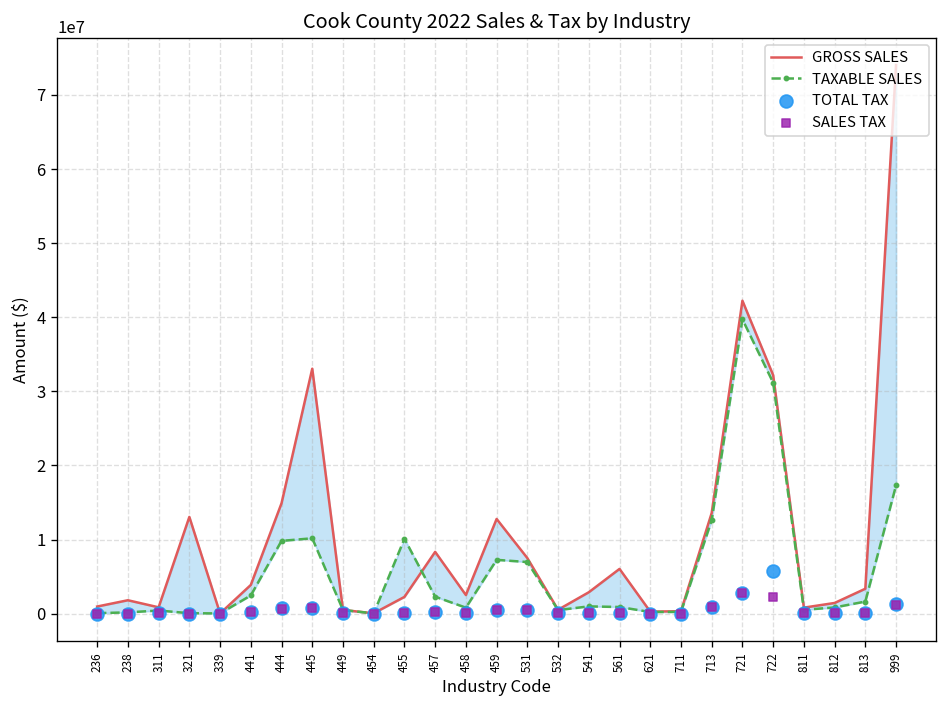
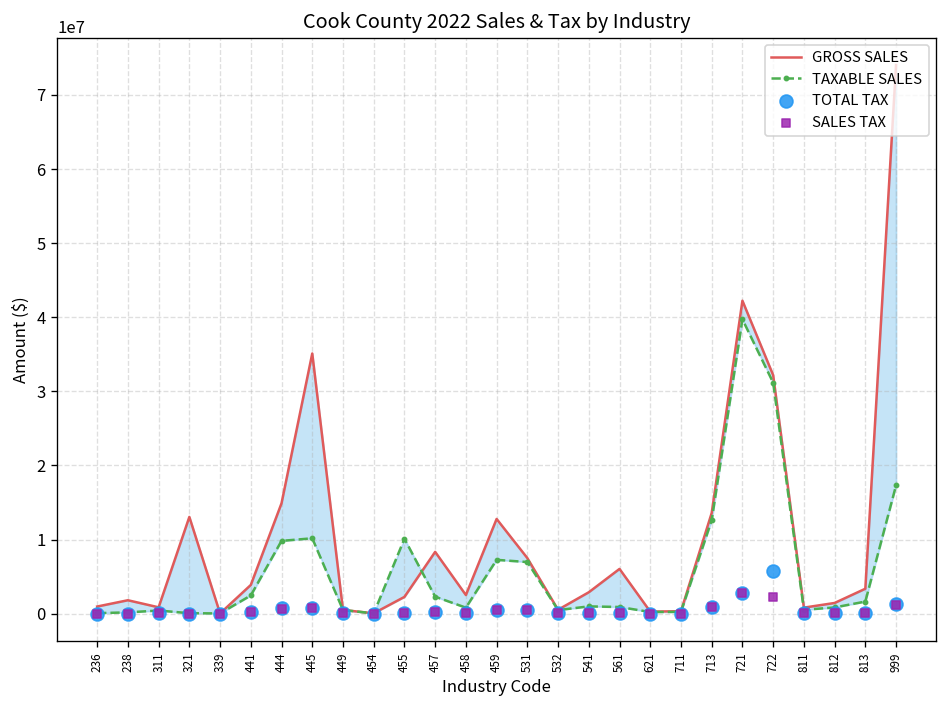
GROSS SALES, 445: 33000000 -> 35000000
